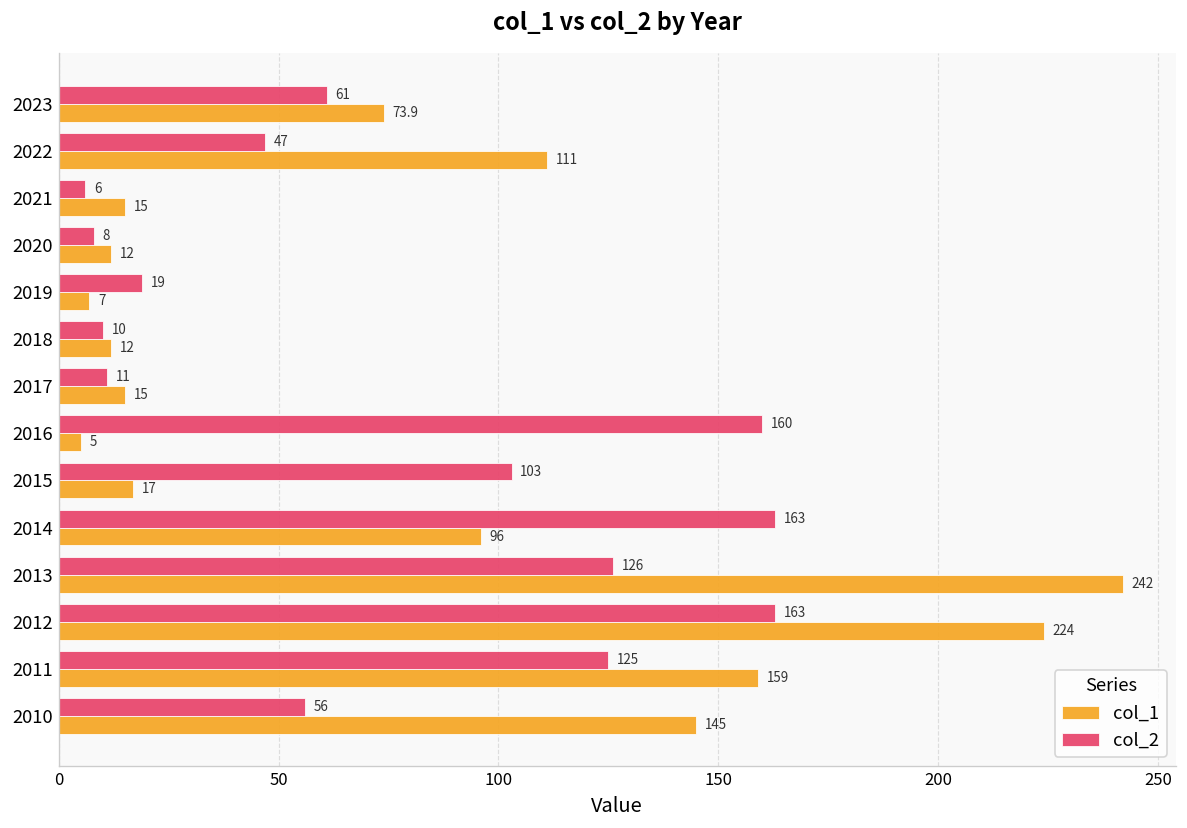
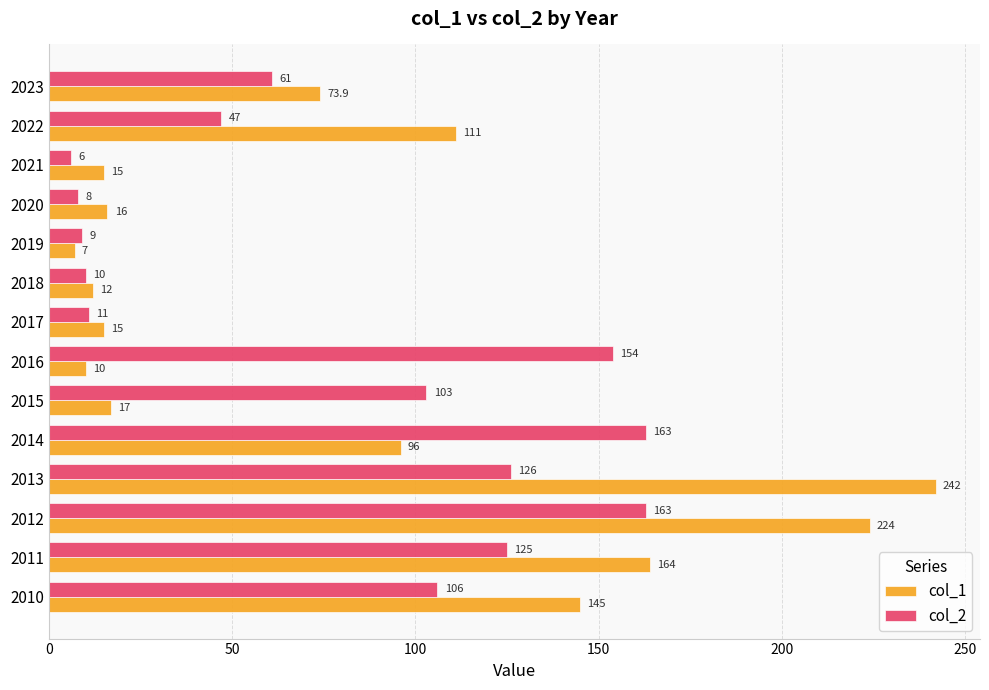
col_1, 2020: 12 -> 16
col_2, 2019: 19 -> 9
col_2, 2016: 160 -> 154
col_1, 2016: 5 -> 10
col_1, 2011: 159 -> 164
col_2, 2010: 56 -> 106
